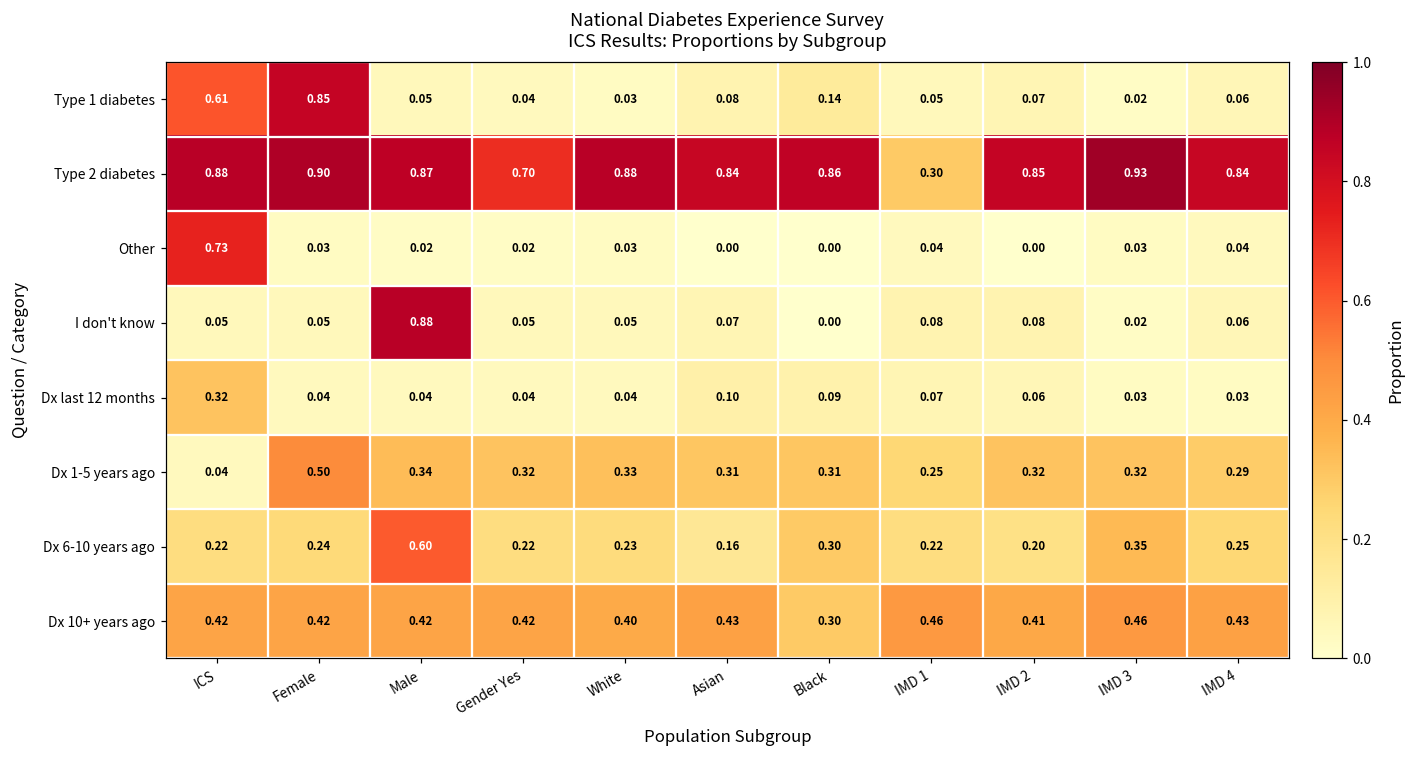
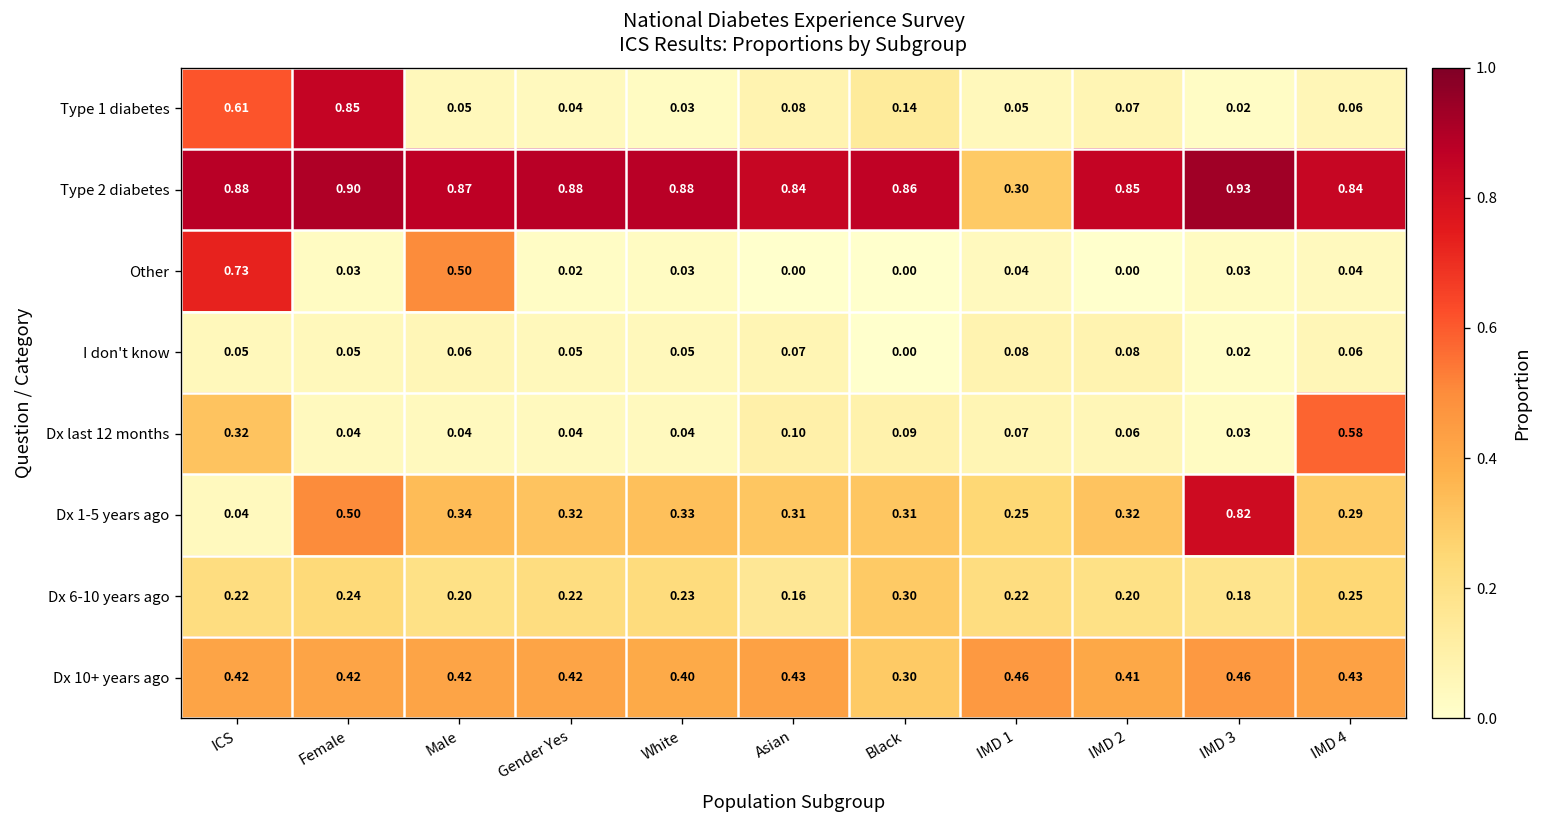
Type 2 diabetes, Gender Yes: 0.70 -> 0.88
Other, Male: 0.02 -> 0.50
I don't know, Male: 0.88 -> 0.06
Dx last 12 months, IMD 4: 0.03 -> 0.58
Dx 1-5 years ago, IMD 3: 0.32 -> 0.82
Dx 6-10 years ago, Male: 0.60 -> 0.20
Dx 6-10 years ago, IMD 3: 0.35 -> 0.18
